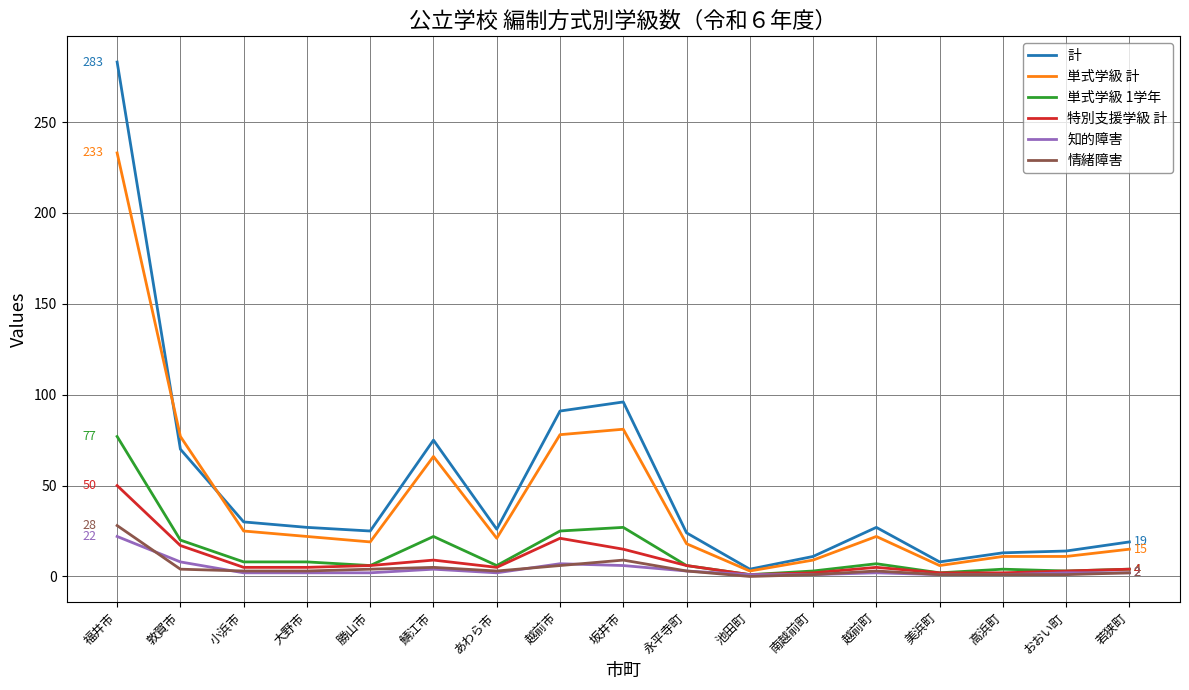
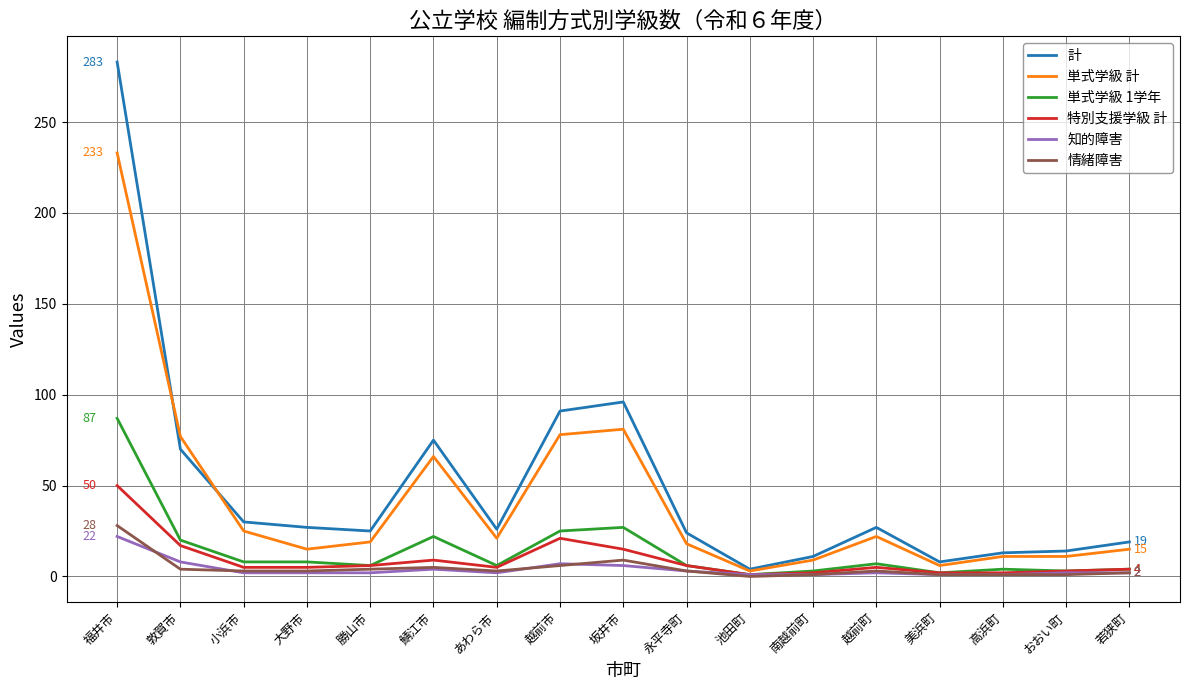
単式学級 1学年, 福井市: 77 -> 87
単式学級 計, 大野市: 22 -> 15
